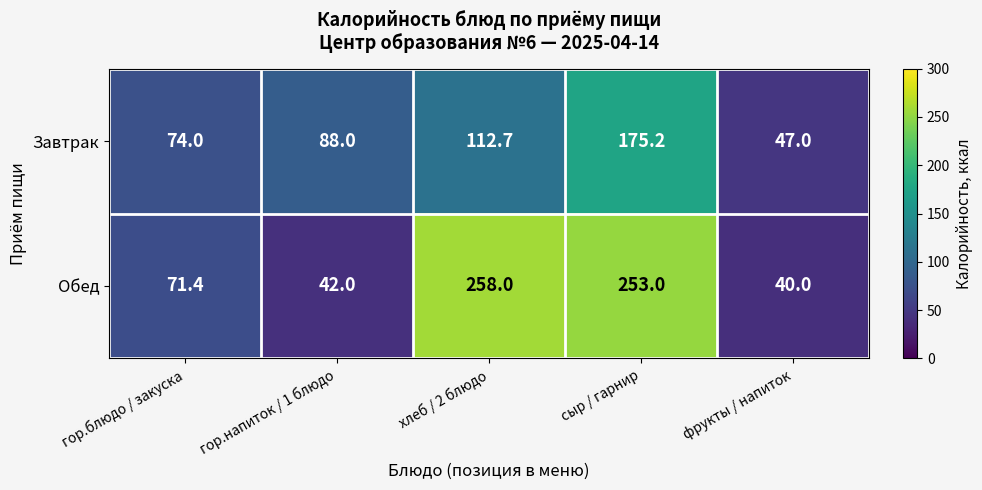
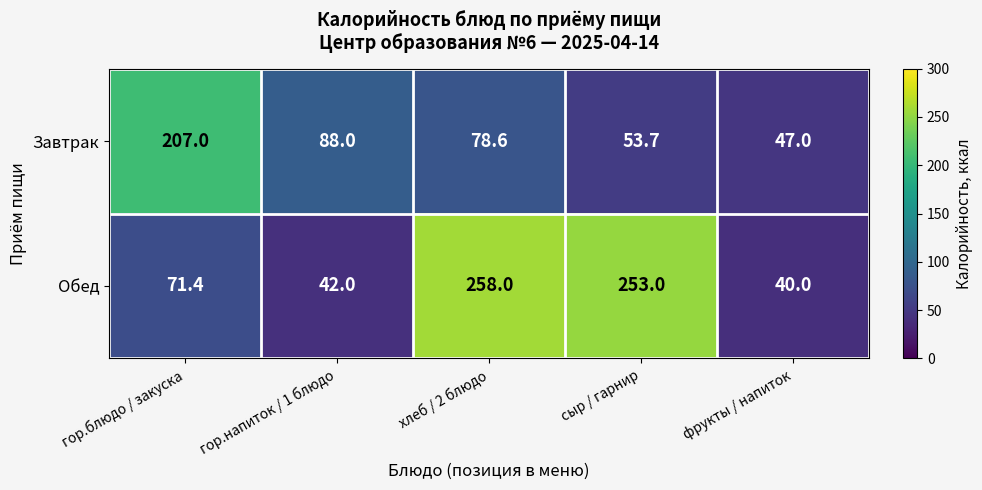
Завтрак, гор.блюдо / закуска: 74.0 -> 207.0
Завтрак, хлеб / 2 блюдо: 112.7 -> 78.6
Завтрак, сыр / гарнир: 175.2 -> 53.7
